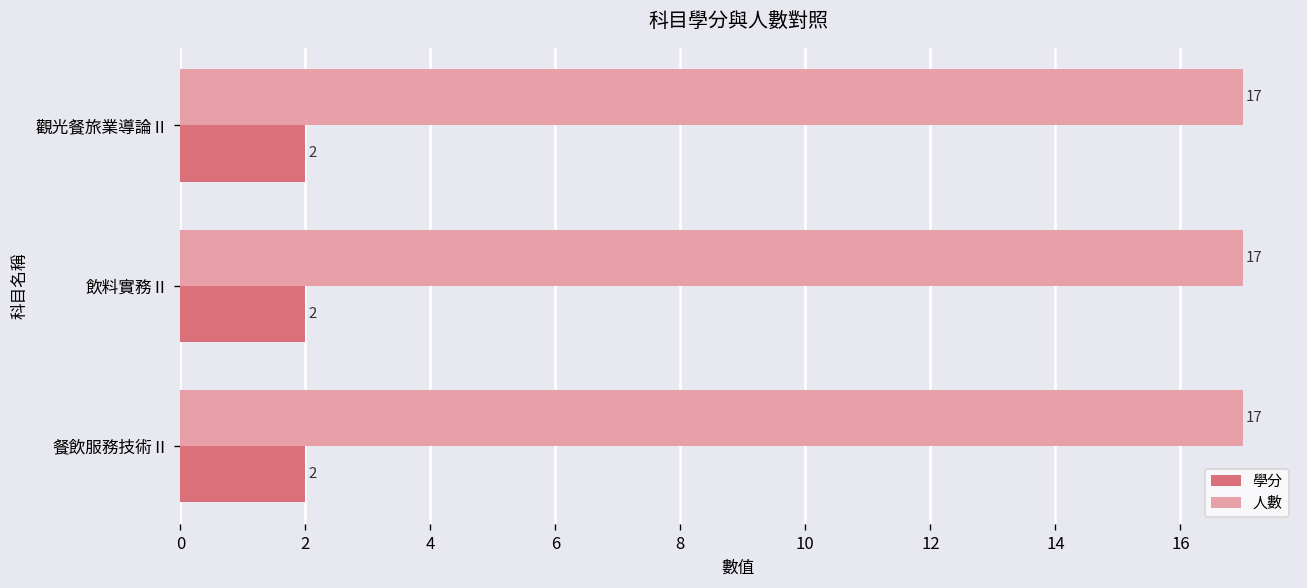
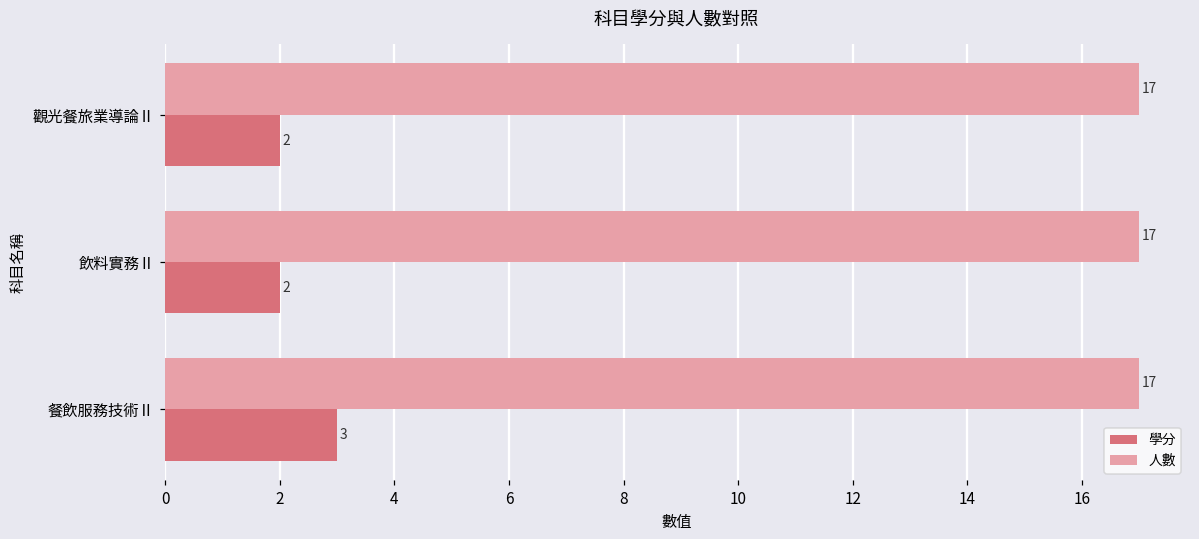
學分, 餐飲服務技術Ⅱ: 2 -> 3
